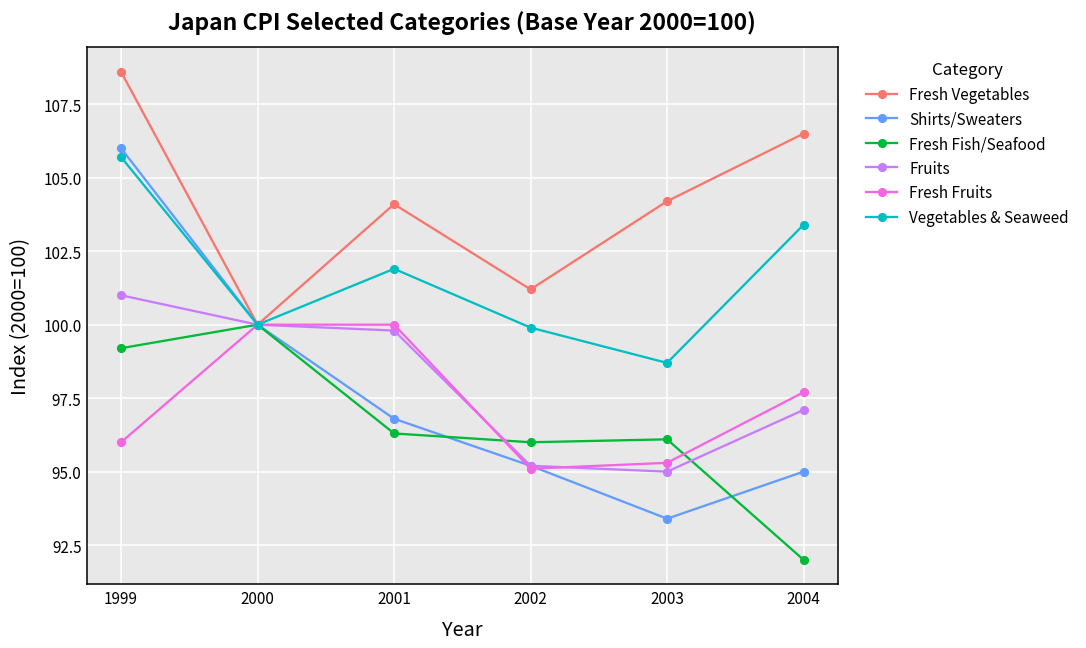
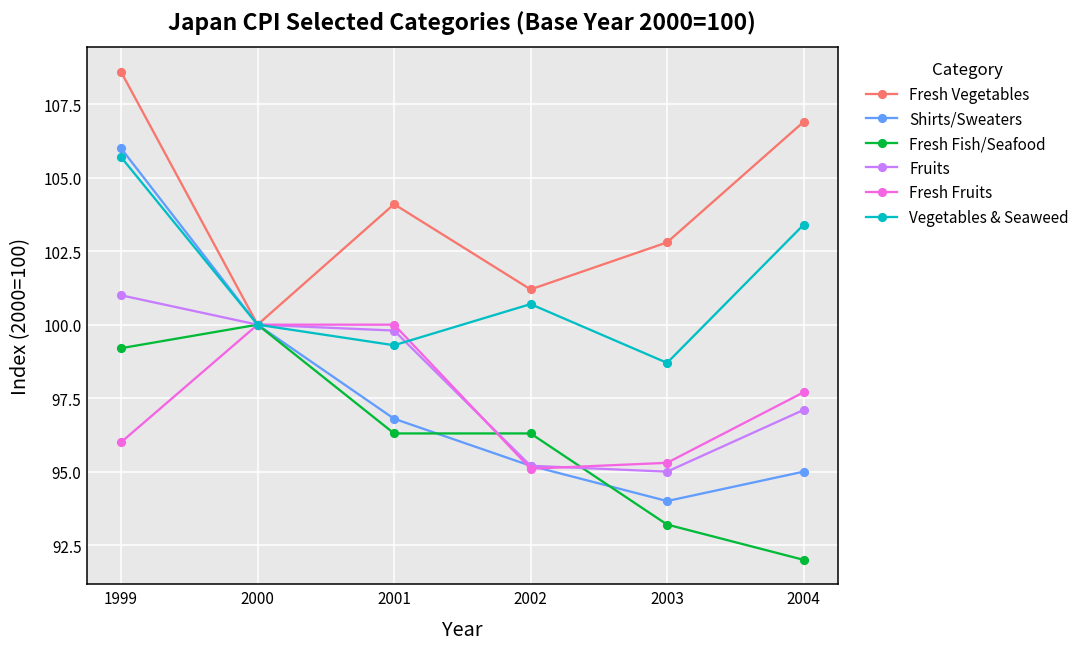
Vegetables & Seaweed, 2001: 101.9 -> 99.3
Fresh Fish/Seafood, 2002: 96.0 -> 96.3
Vegetables & Seaweed, 2002: 99.9 -> 100.7
Fresh Vegetables, 2003: 104.2 -> 102.8
Shirts/Sweaters, 2003: 93.4 -> 94.0
Fresh Fish/Seafood, 2003: 96.1 -> 93.2
Fresh Vegetables, 2004: 106.5 -> 106.9
